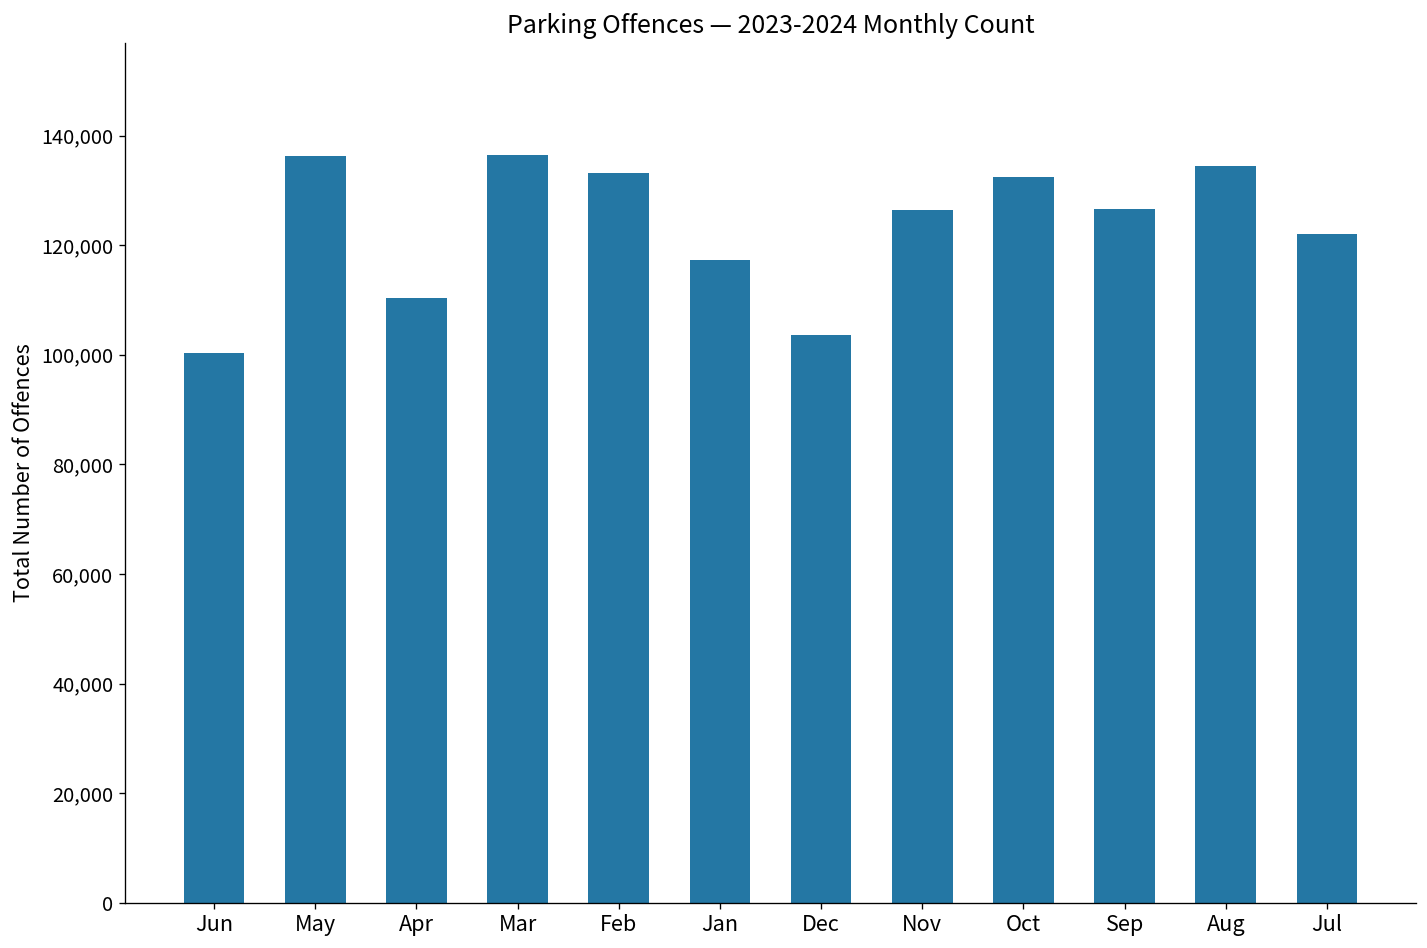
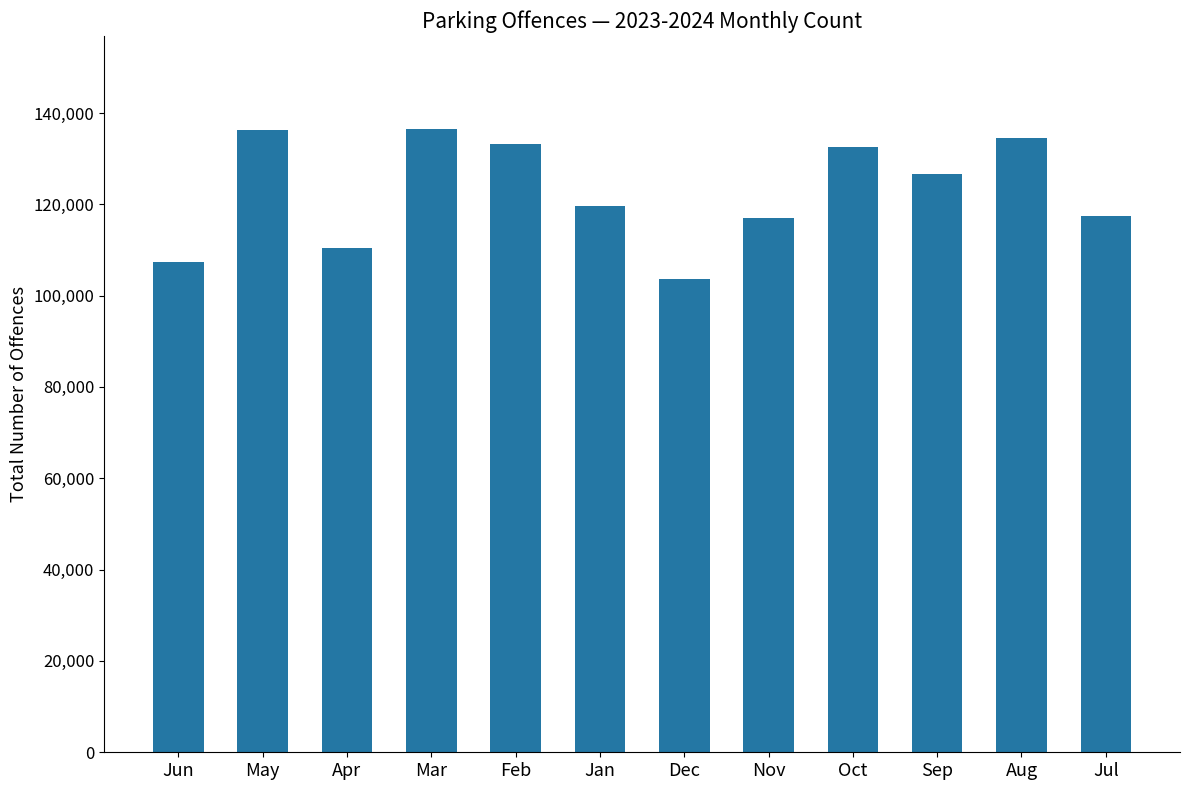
Jun: 100,000 -> 107,000
Jan: 117,000 -> 120,000
Nov: 126,000 -> 117,000
Jul: 122,000 -> 117,000
